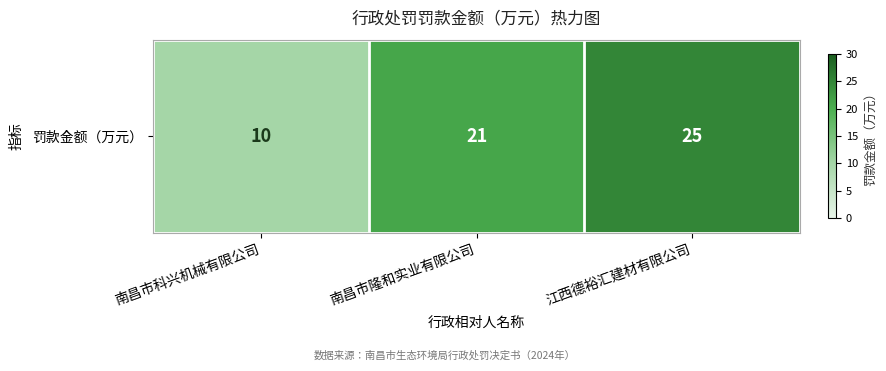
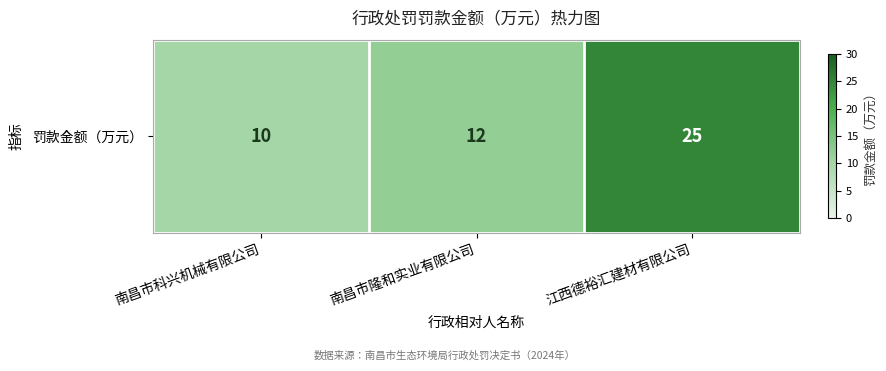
罚款金额（万元）, 南昌市隆和实业有限公司: 21 -> 12
